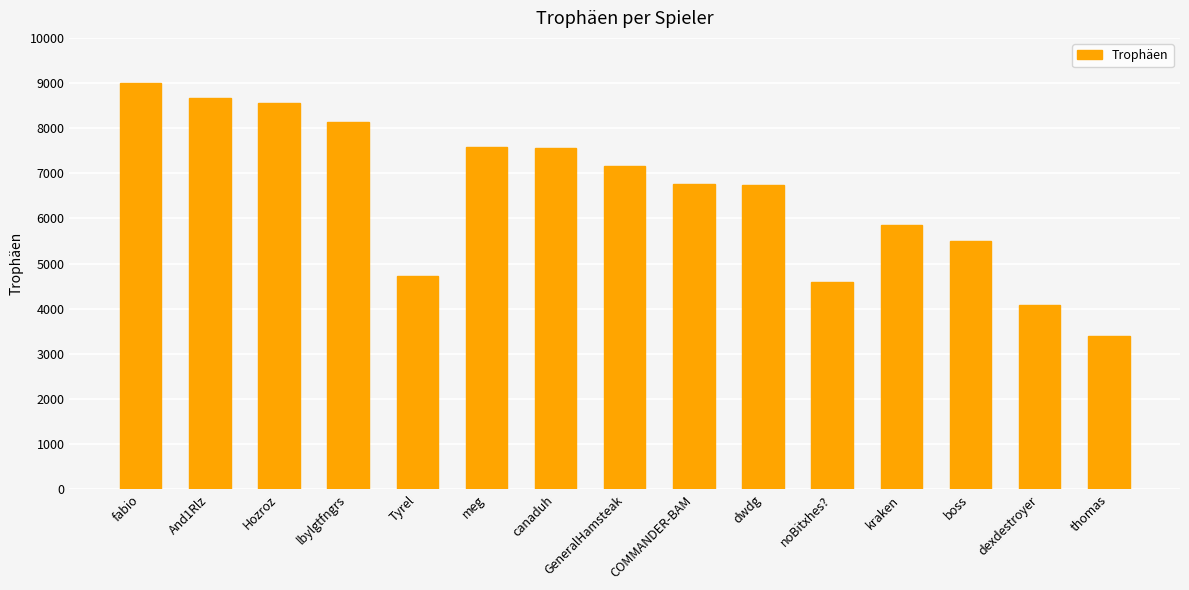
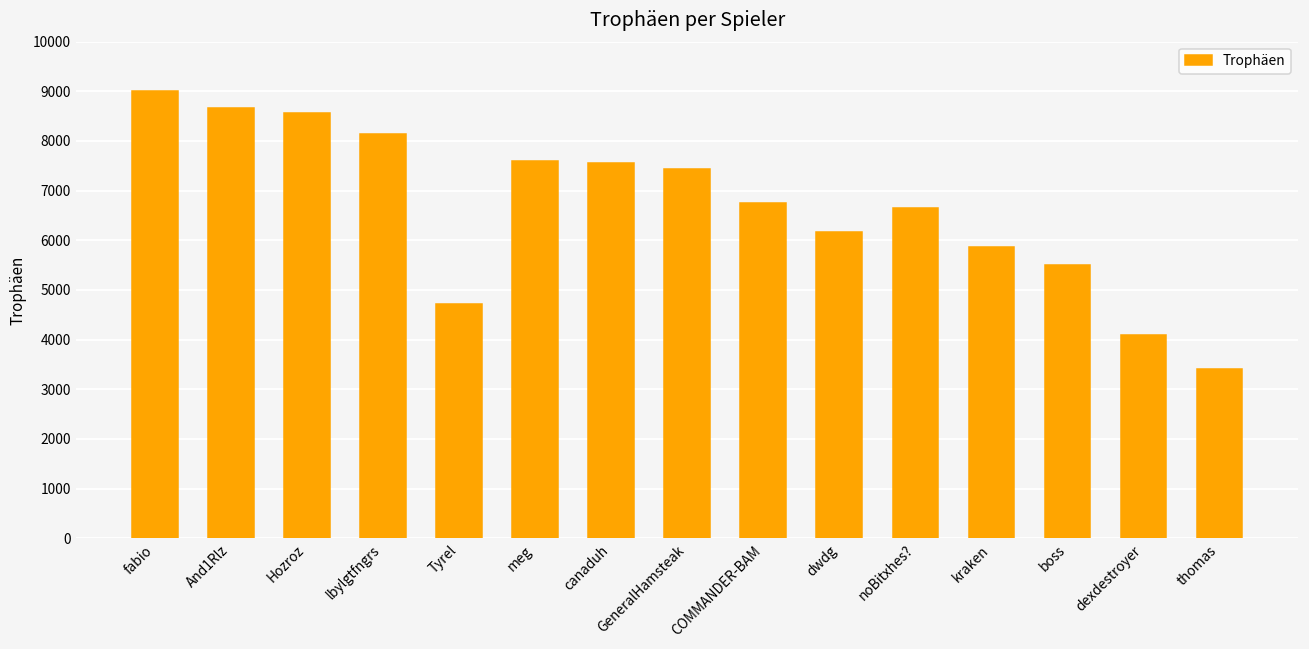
GeneralHamsteak: 7200 -> 7400
dwdg: 6700 -> 6200
noBitxhes?: 4600 -> 6700
